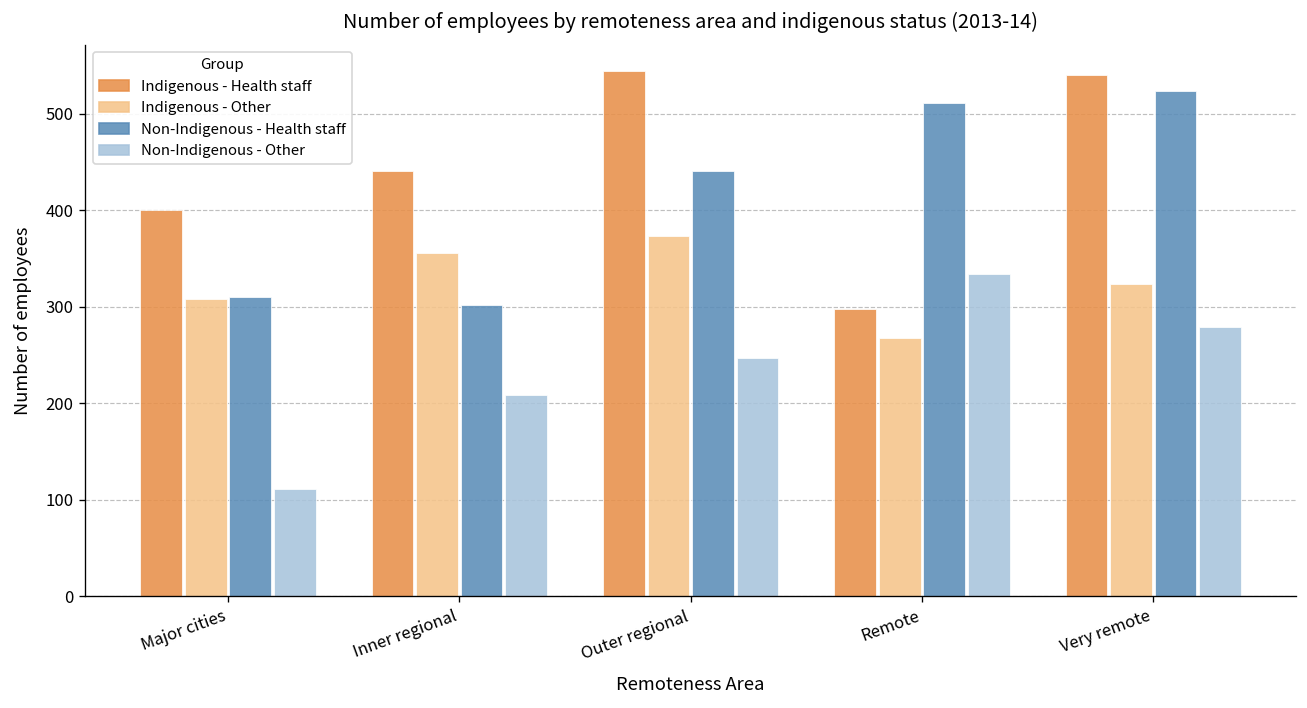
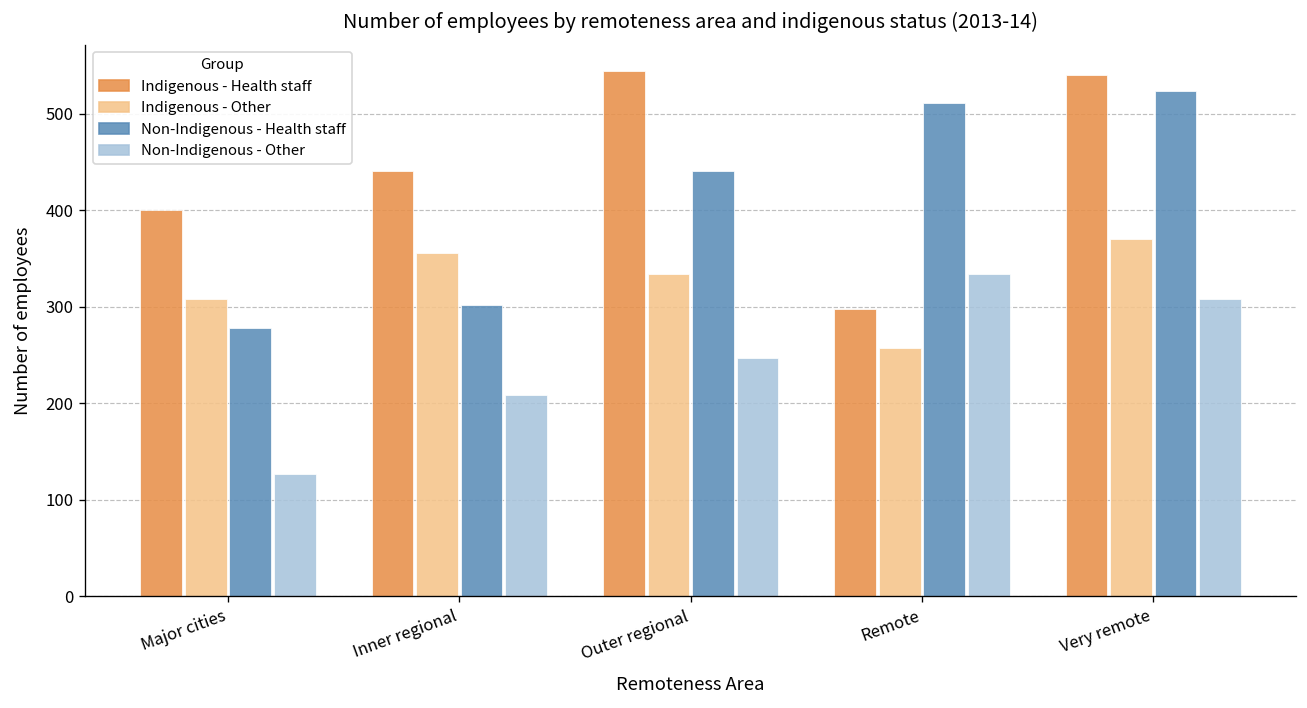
Non-Indigenous - Health staff, Major cities: 310 -> 280
Non-Indigenous - Other, Major cities: 110 -> 130
Indigenous - Other, Outer regional: 370 -> 330
Indigenous - Other, Remote: 270 -> 260
Indigenous - Other, Very remote: 320 -> 370
Non-Indigenous - Other, Very remote: 280 -> 310
